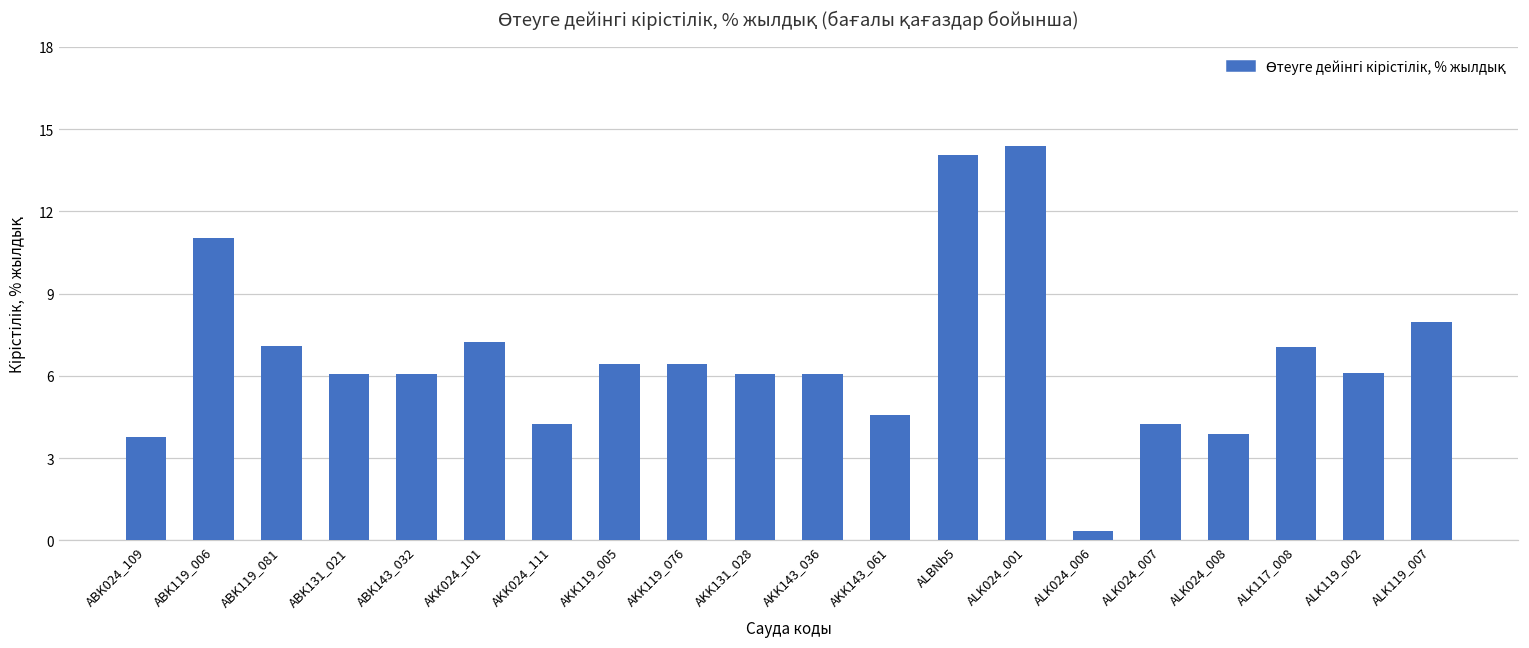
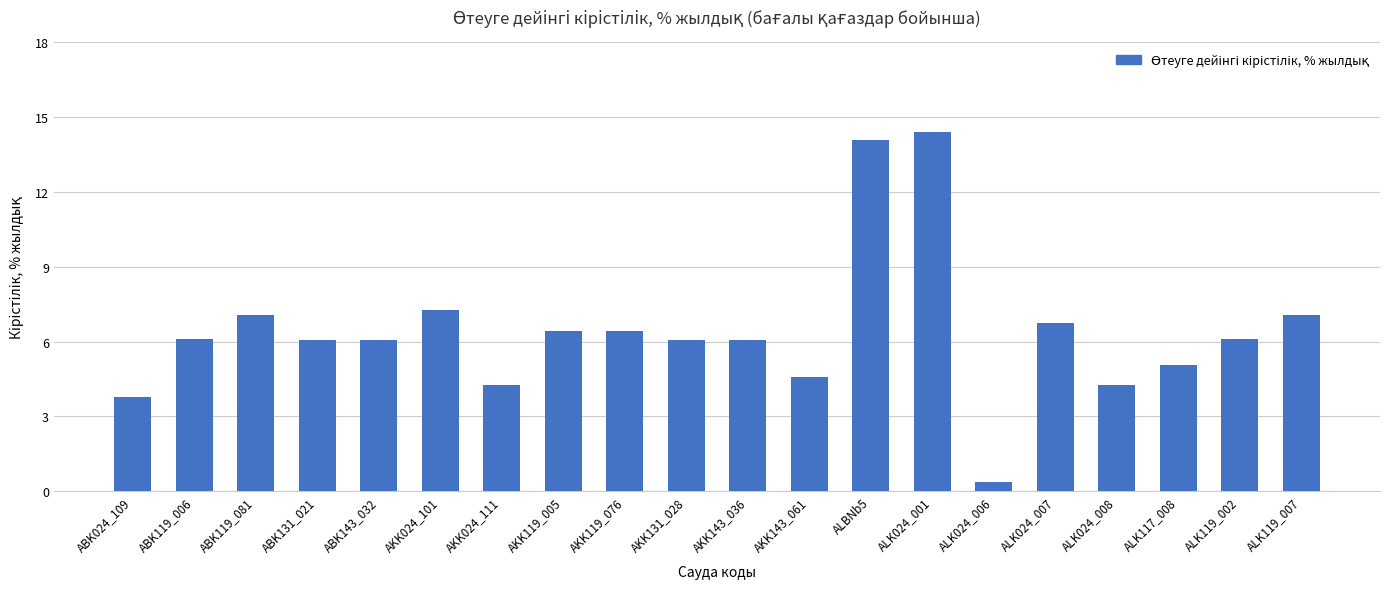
ABK119_006: 11.0 -> 6.1
ALK024_007: 4.3 -> 6.7
ALK024_008: 3.9 -> 4.3
ALK117_008: 7.1 -> 5.1
ALK119_007: 8.0 -> 7.1
